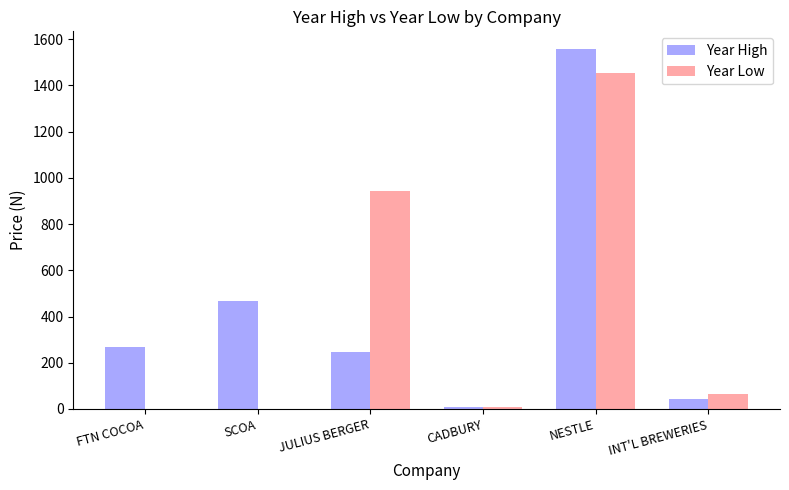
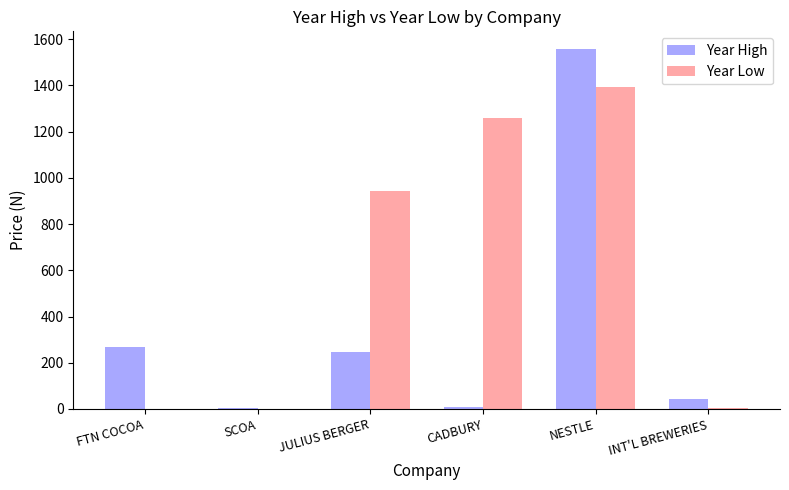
Year High, SCOA: 470 -> 0
Year Low, CADBURY: 10 -> 1260
Year Low, NESTLE: 1460 -> 1400
Year Low, INT'L BREWERIES: 70 -> 0
